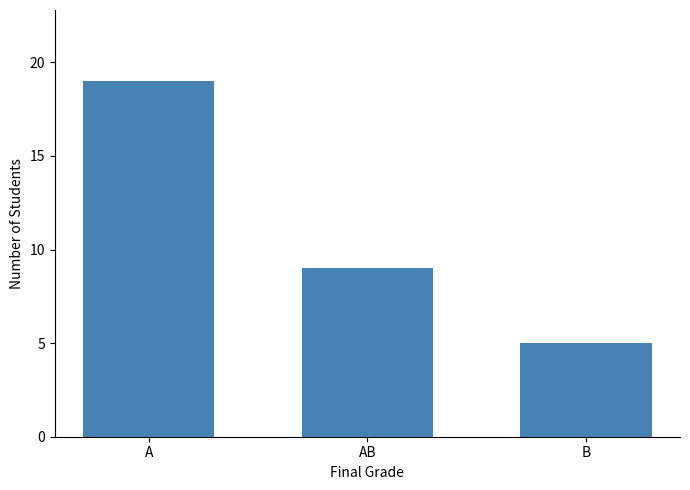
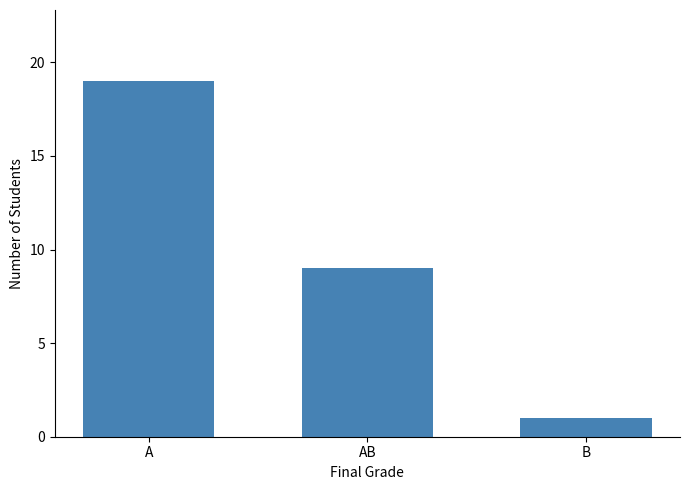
B: 5 -> 1
